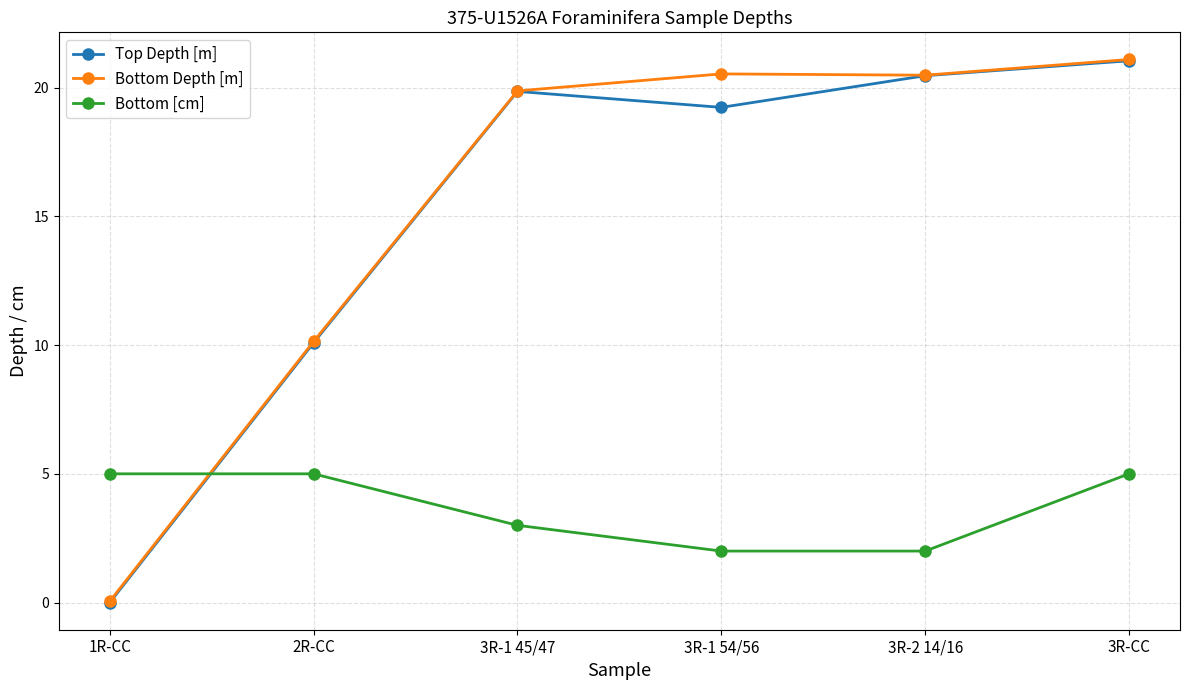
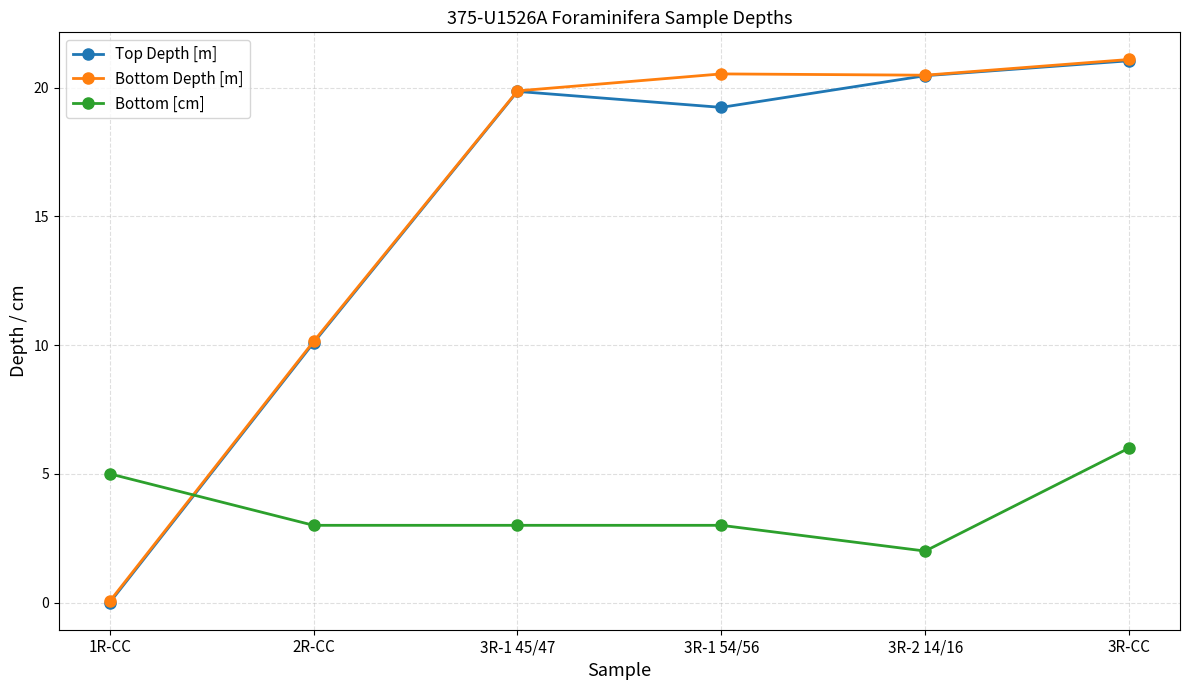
Bottom [cm], 2R-CC: 5 -> 3
Bottom [cm], 3R-1 54/56: 2 -> 3
Bottom [cm], 3R-CC: 5 -> 6
